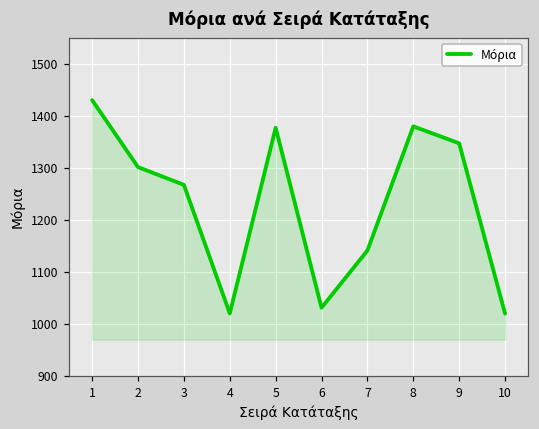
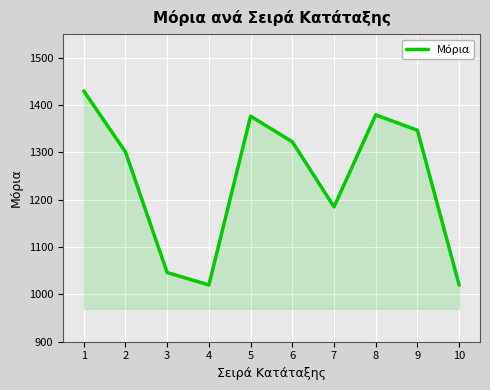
3: 1270 -> 1050
6: 1030 -> 1320
7: 1140 -> 1190
